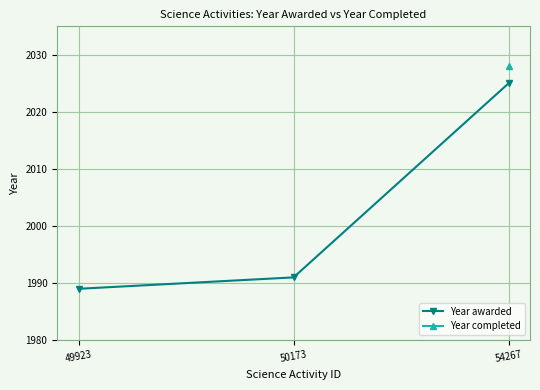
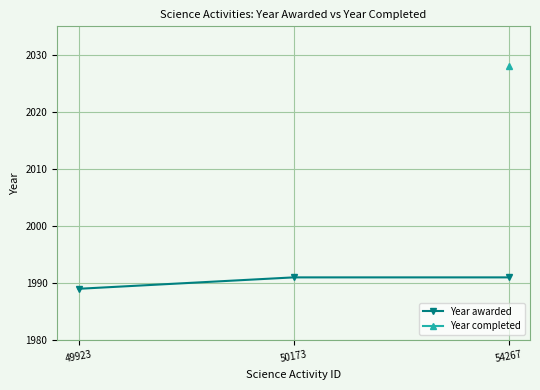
Year awarded, 54267: 2025 -> 1991
